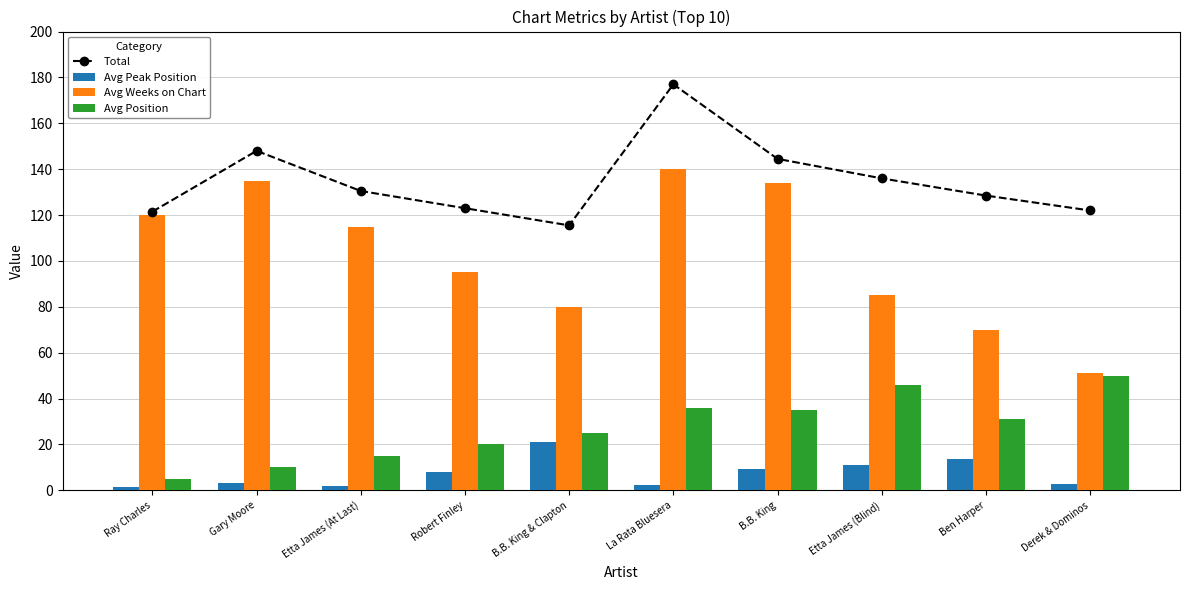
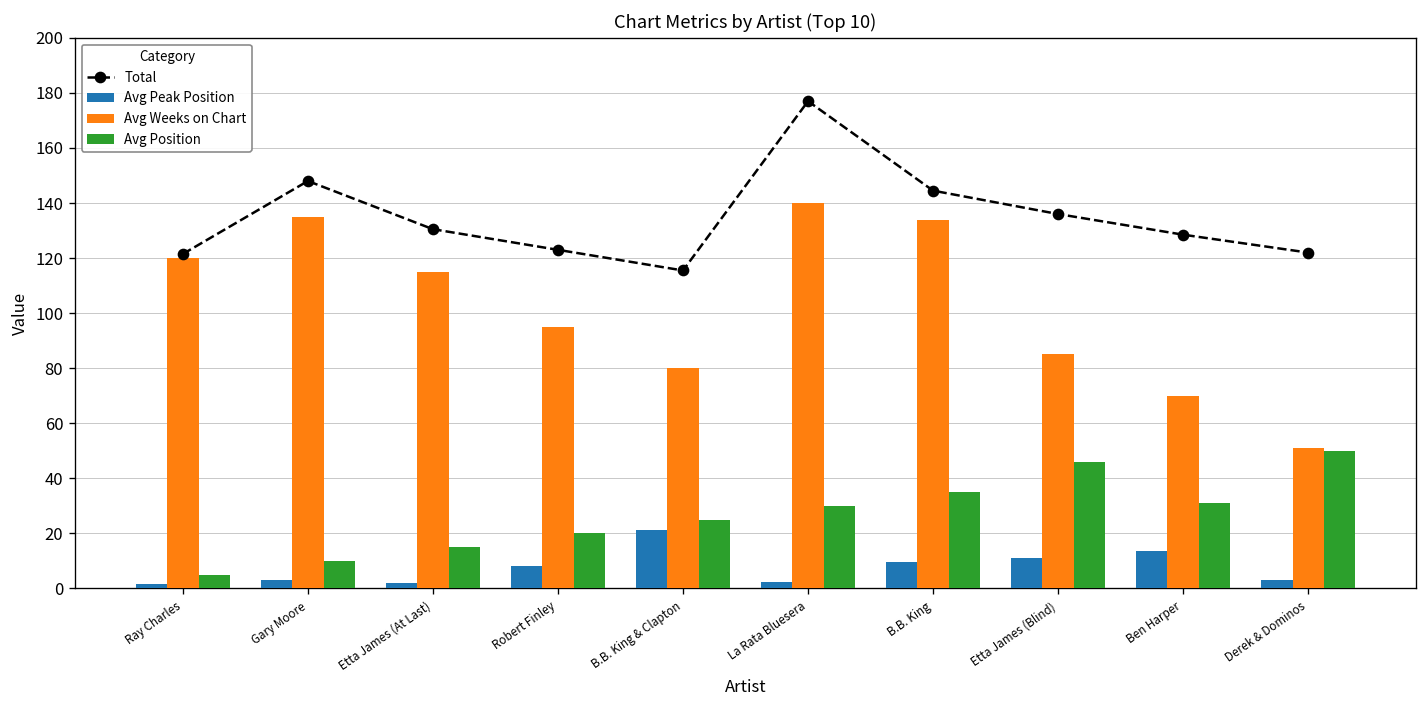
Avg Position, La Rata Bluesera: 36 -> 30
